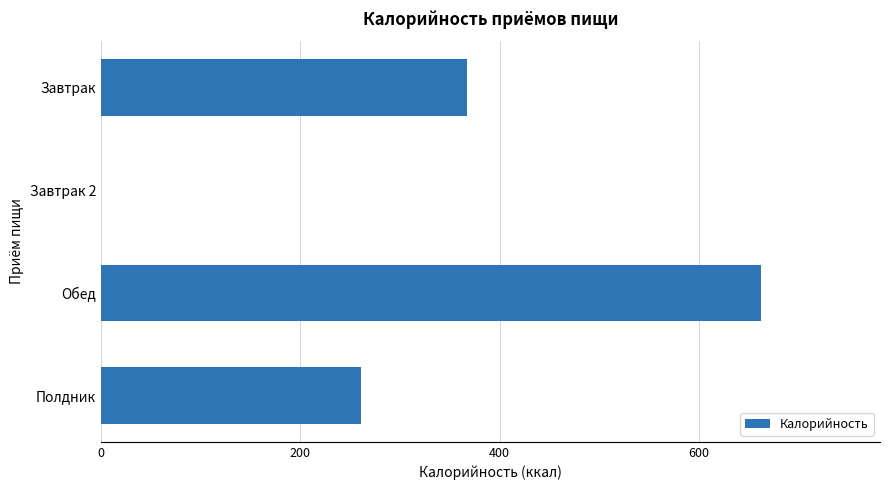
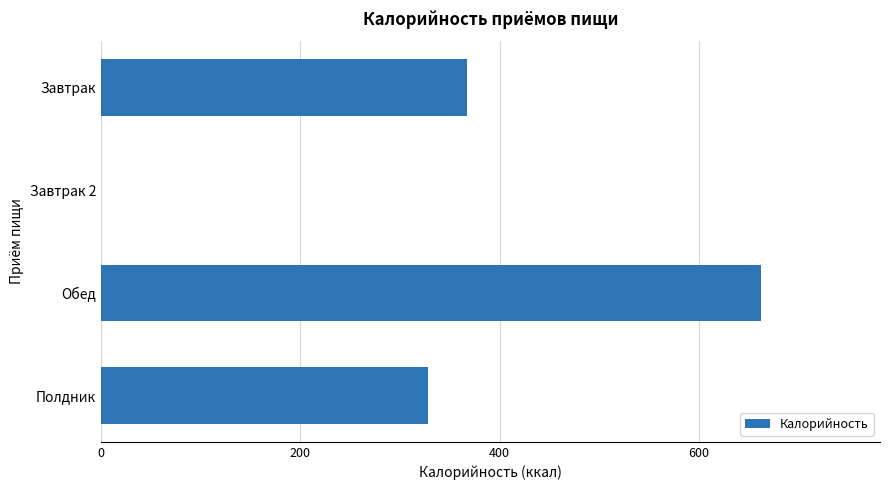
Полдник: 260 -> 330
